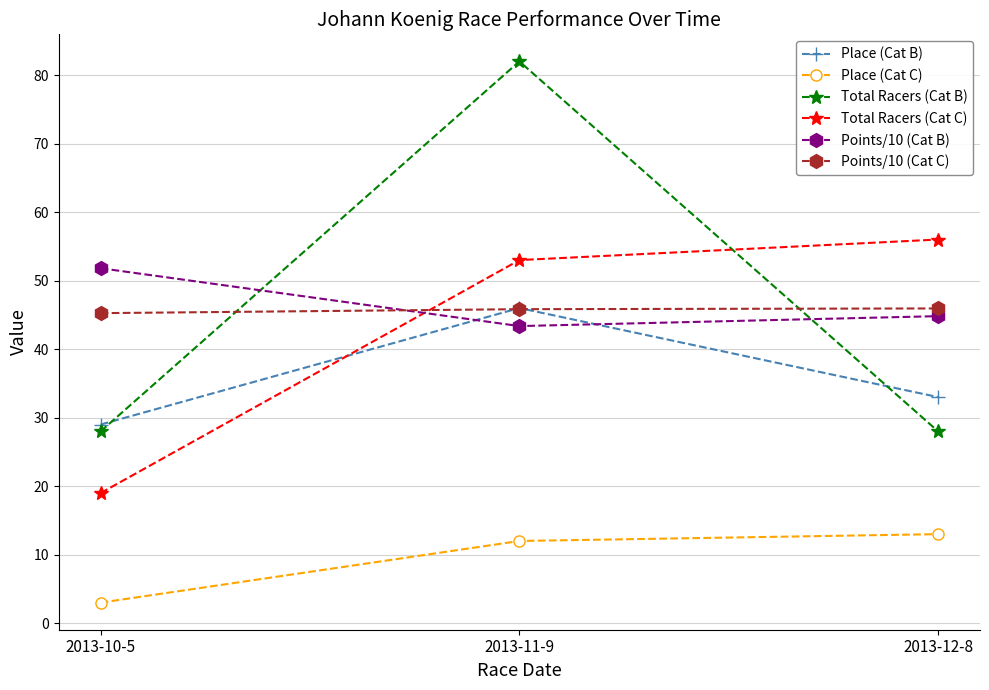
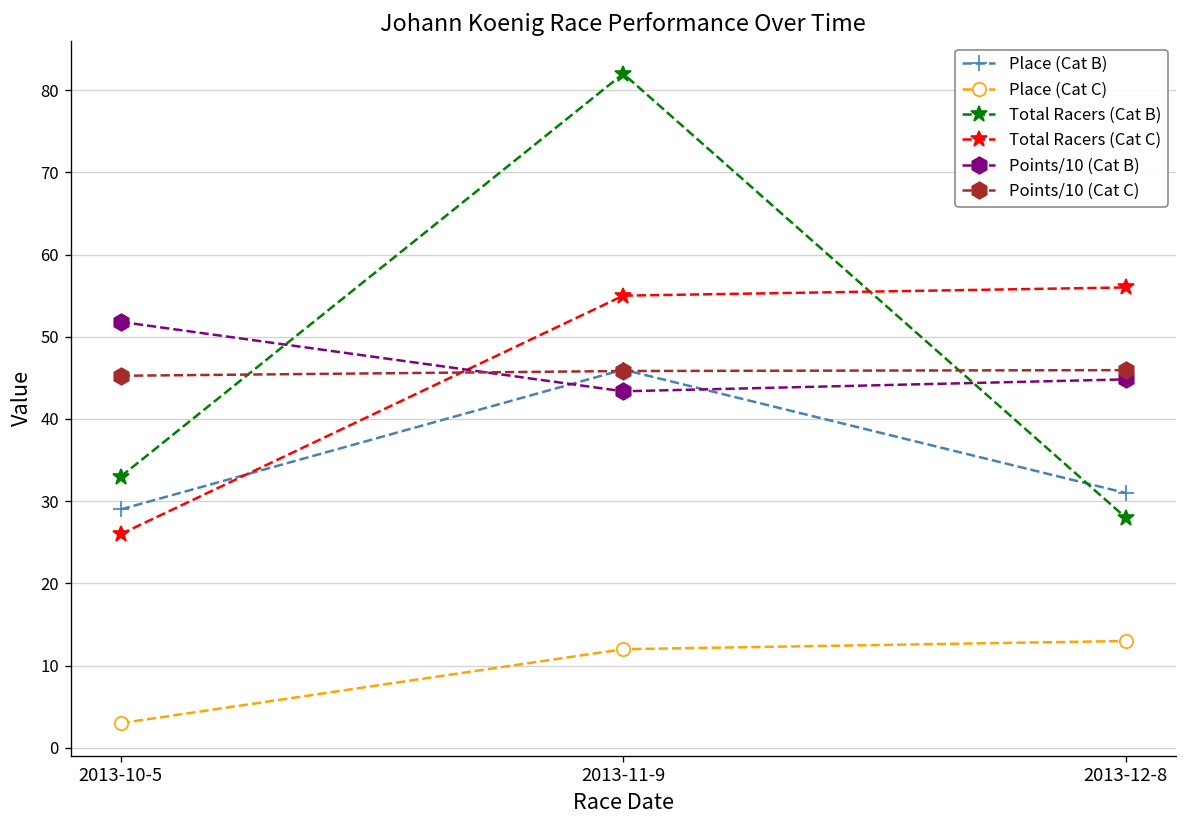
Total Racers (Cat B), 2013-10-5: 28 -> 33
Total Racers (Cat C), 2013-10-5: 19 -> 26
Total Racers (Cat C), 2013-11-9: 53 -> 55
Place (Cat B), 2013-12-8: 33 -> 31
